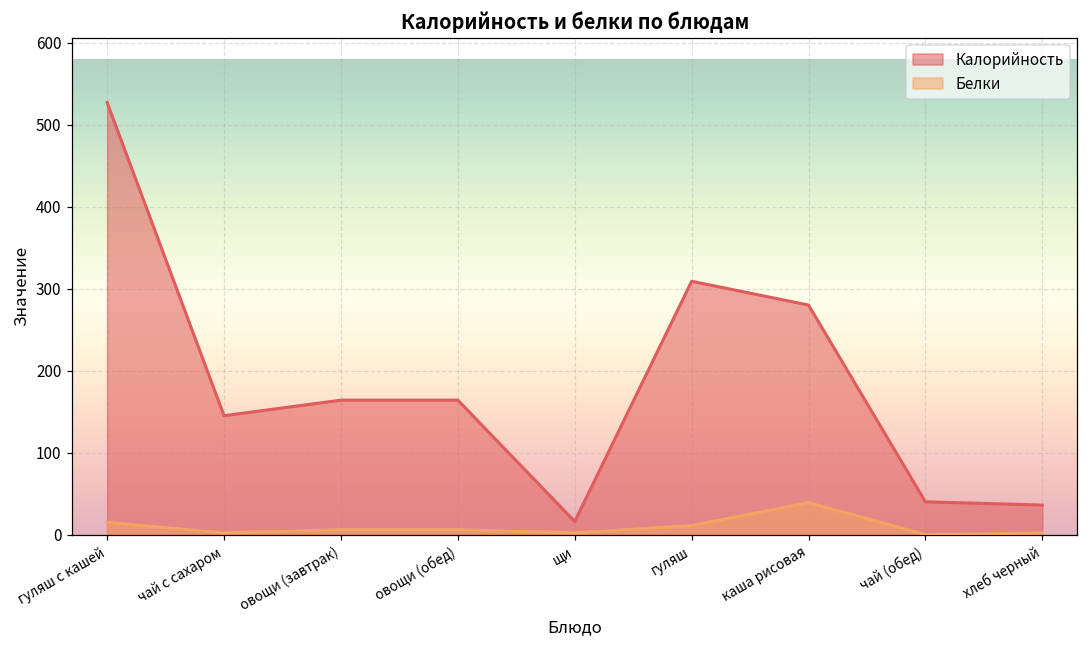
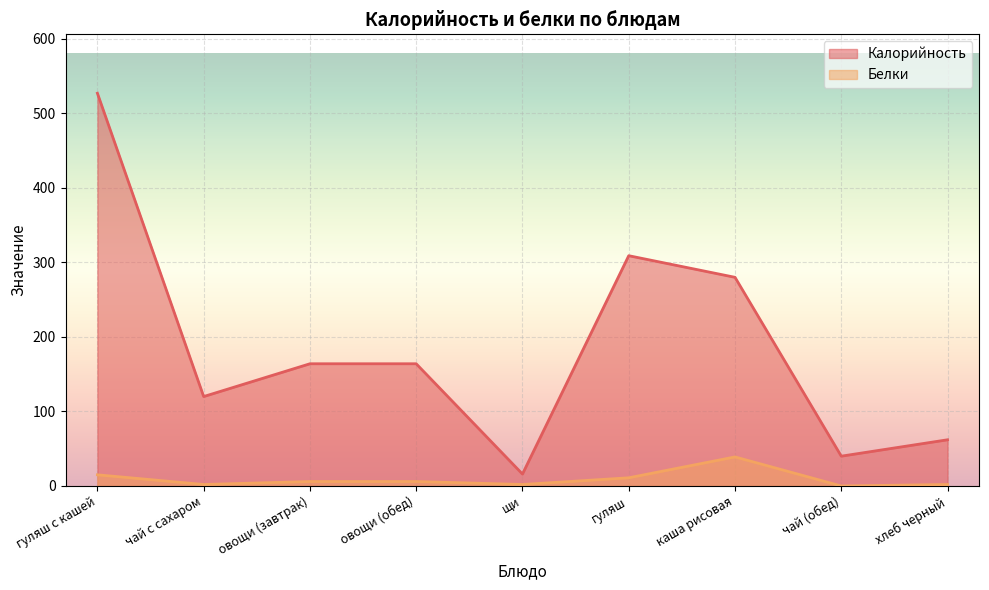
Калорийность, чай с сахаром: 150 -> 120
Калорийность, хлеб черный: 40 -> 60
